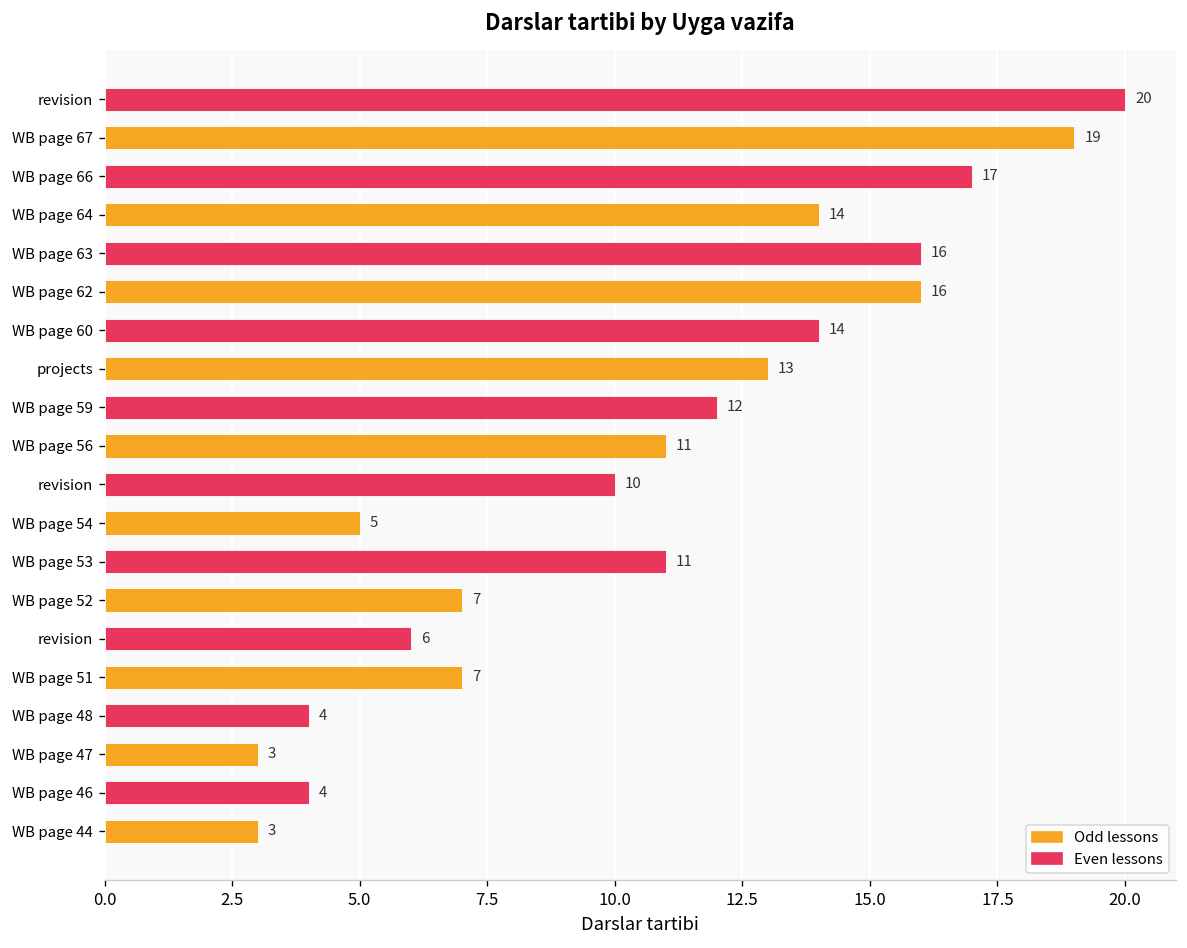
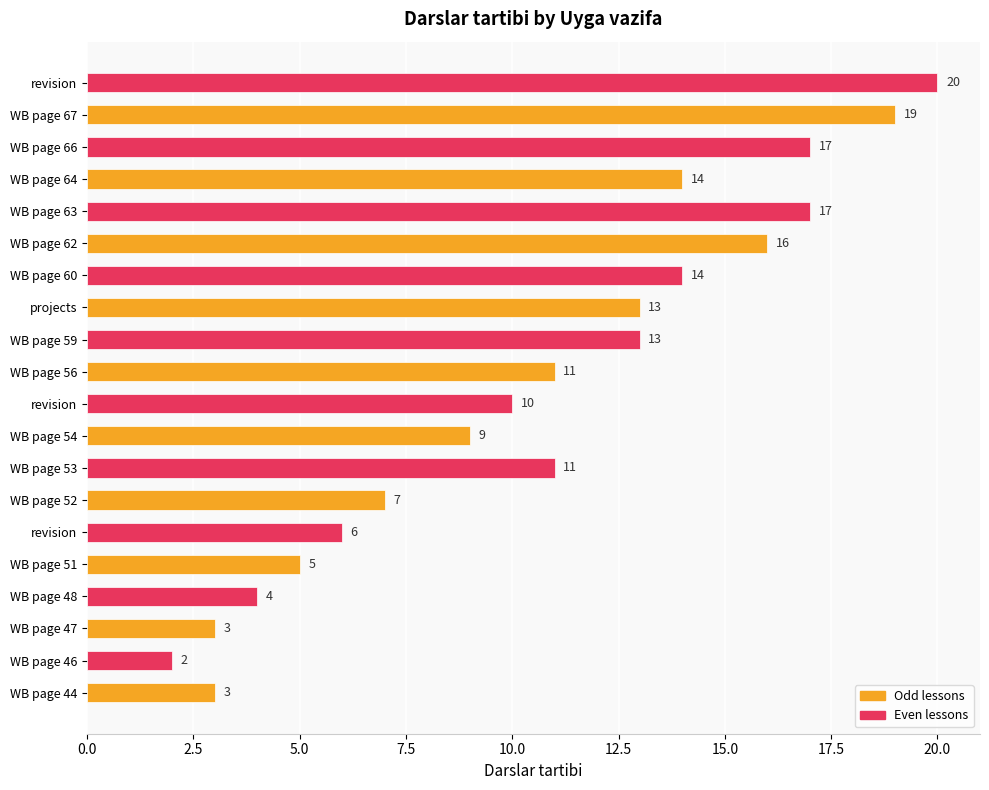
WB page 63: 16 -> 17
WB page 59: 12 -> 13
WB page 54: 5 -> 9
WB page 51: 7 -> 5
WB page 46: 4 -> 2
